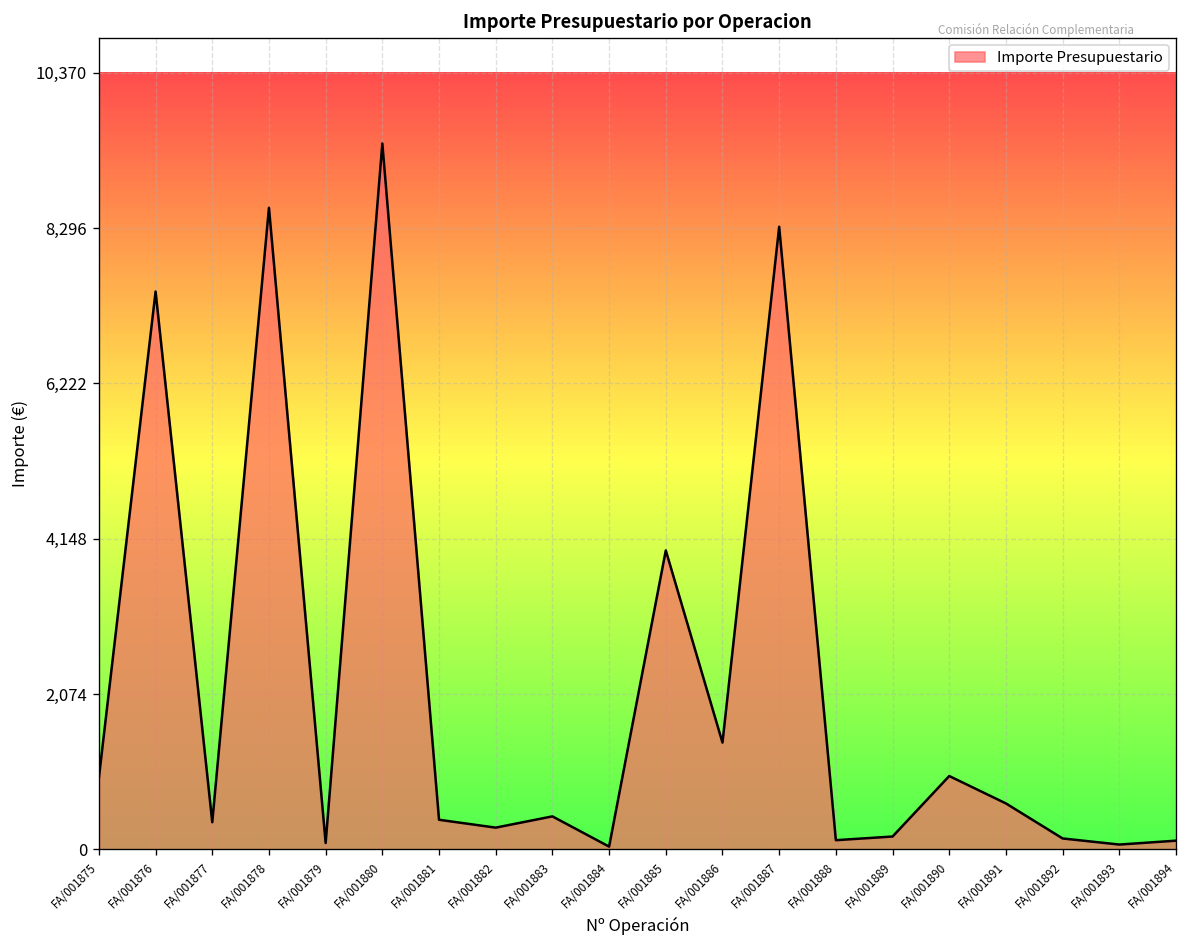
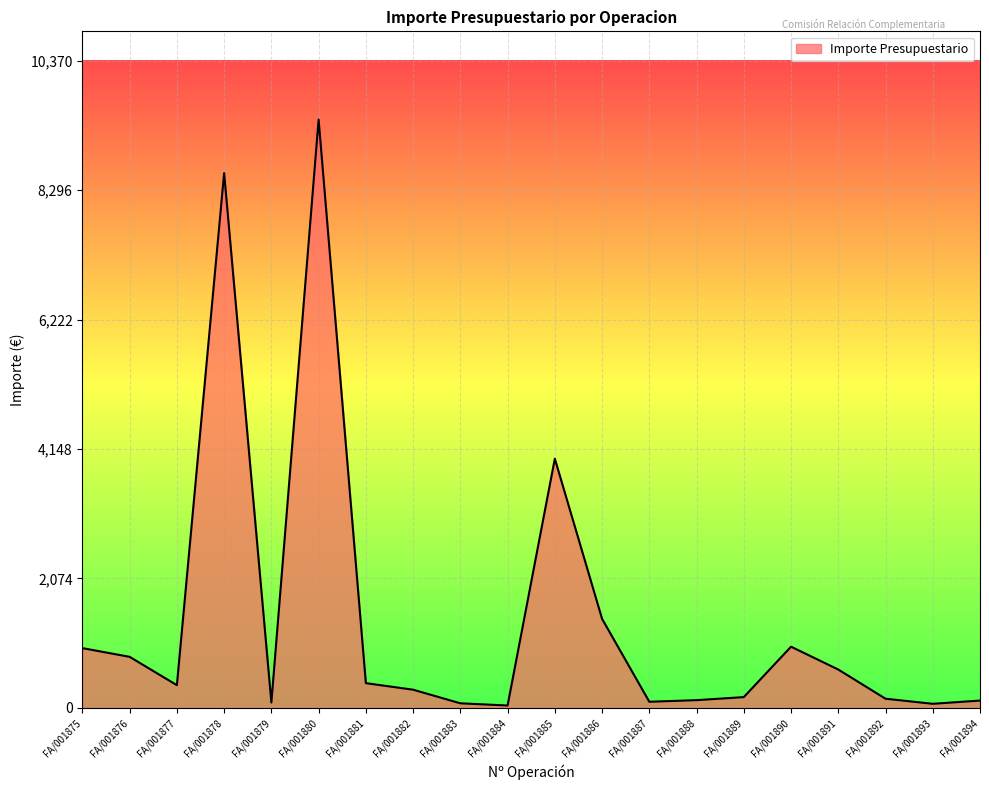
FA/001876: 7,500 -> 800
FA/001883: 400 -> 100
FA/001887: 8,300 -> 100
